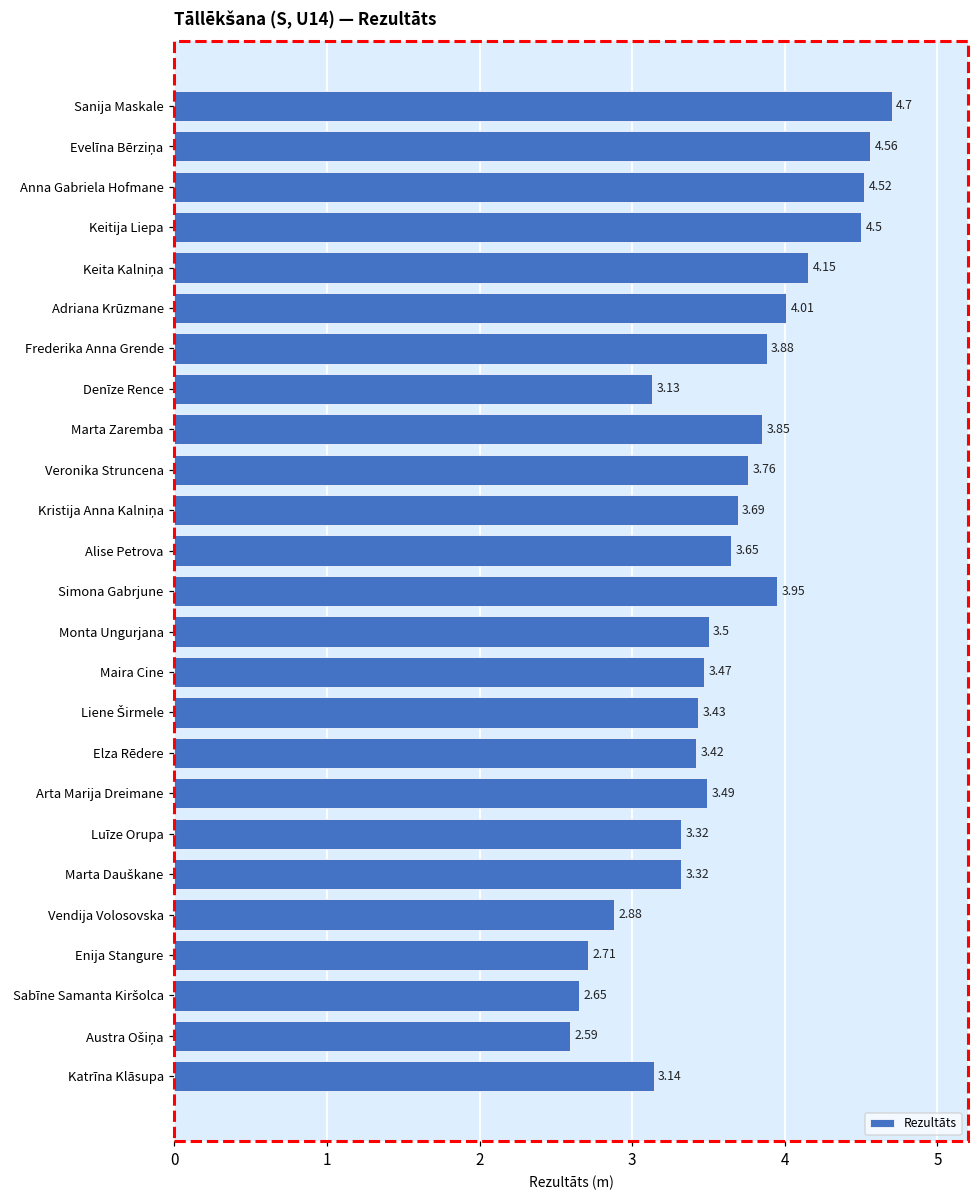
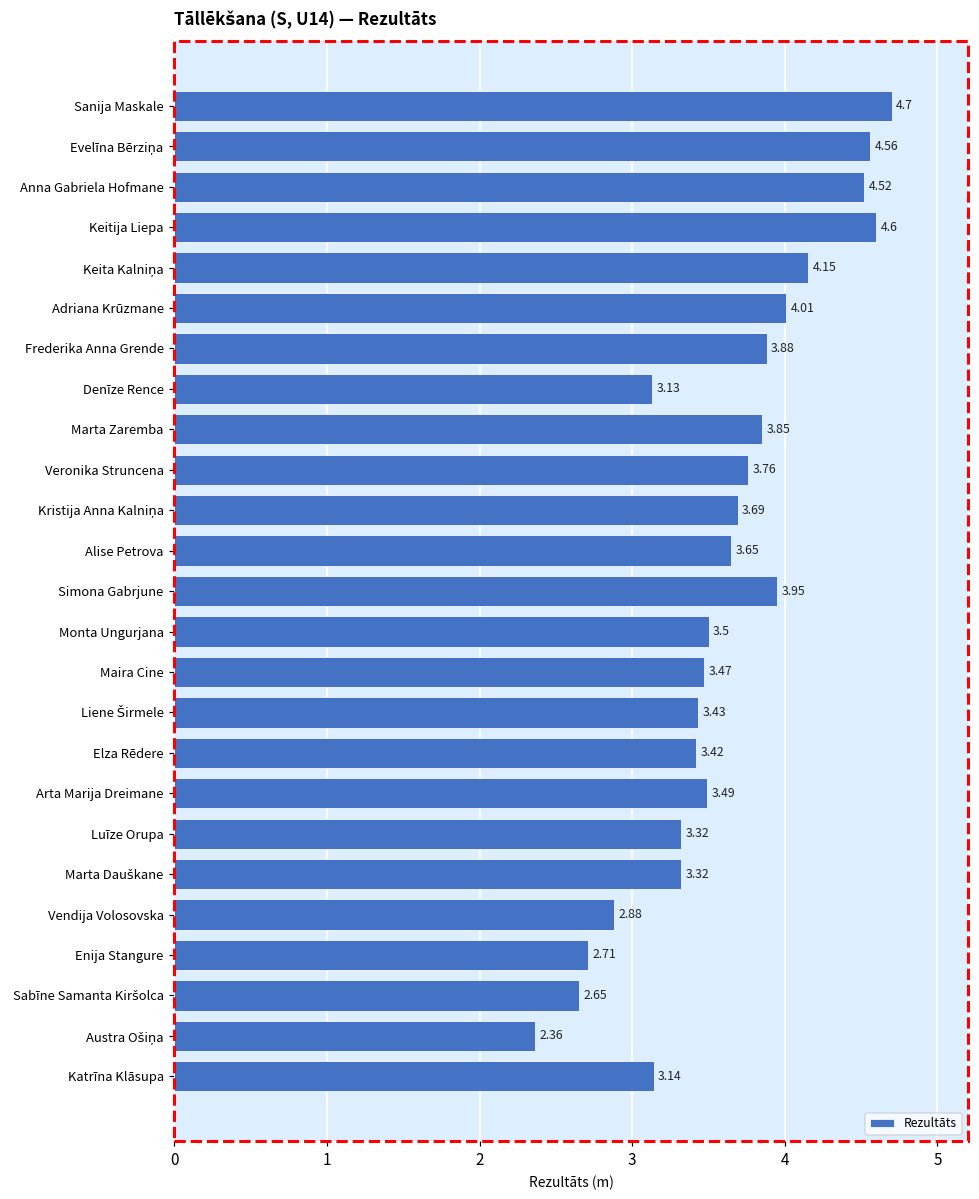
Keitija Liepa: 4.5 -> 4.6
Austra Ošiņa: 2.59 -> 2.36
